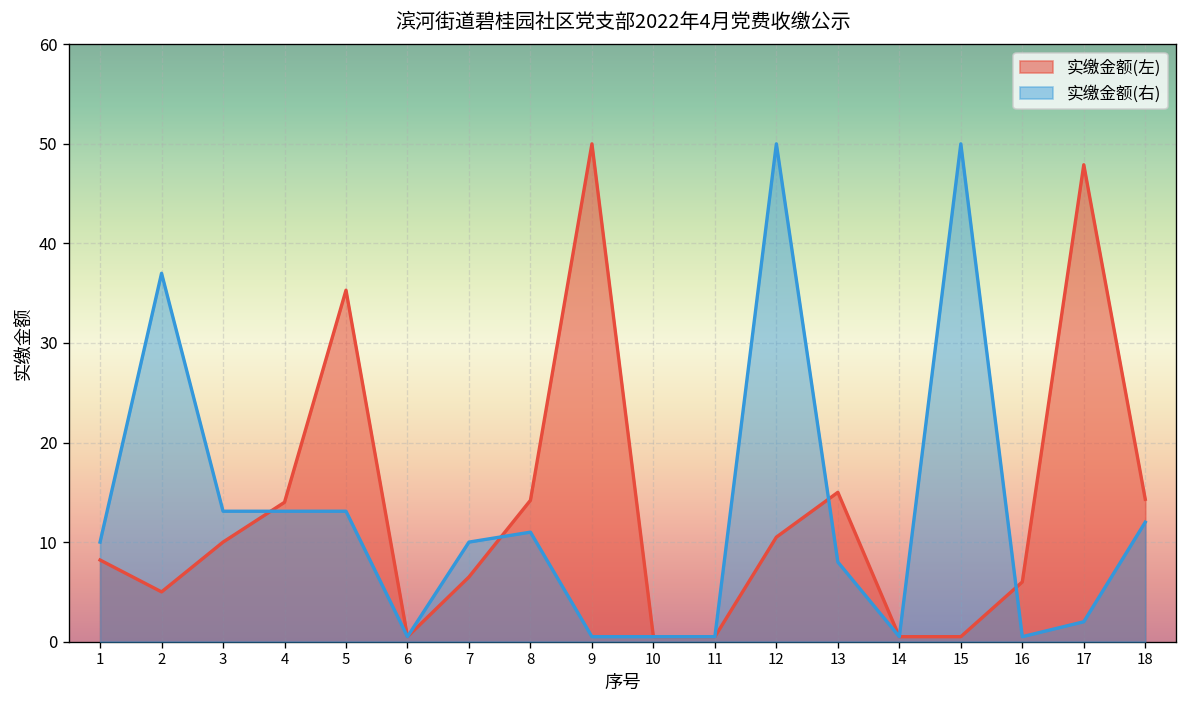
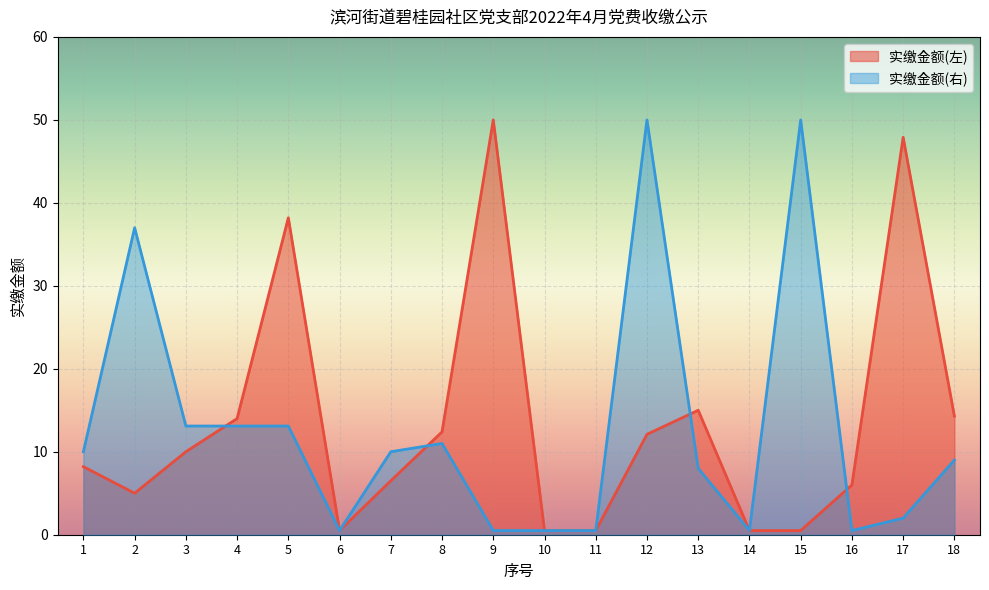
实缴金额(左), 5: 35 -> 38
实缴金额(左), 8: 14 -> 12
实缴金额(左), 12: 11 -> 12
实缴金额(右), 18: 12 -> 9
